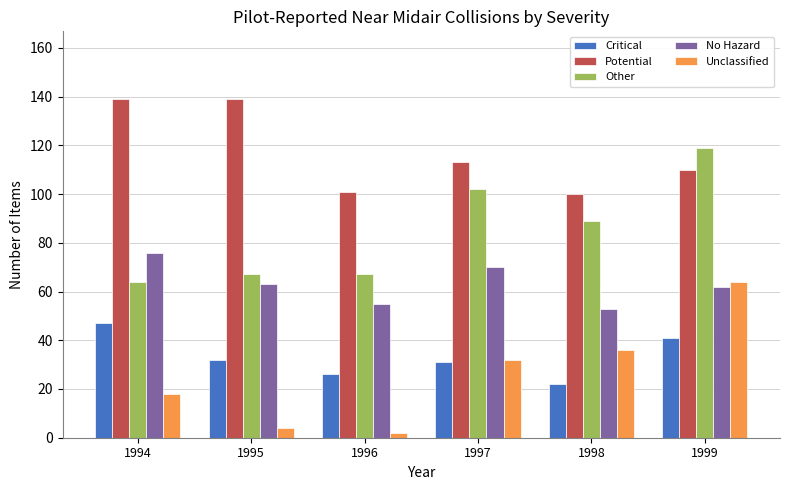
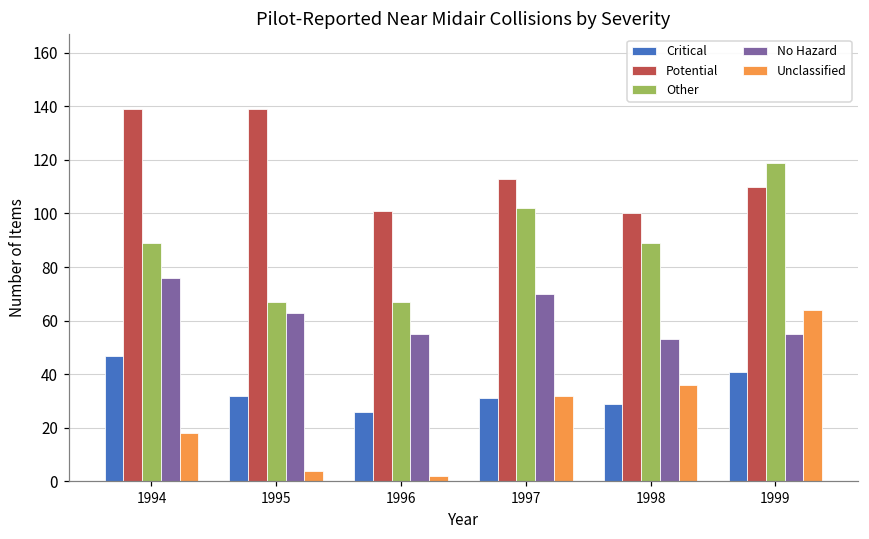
Other, 1994: 64 -> 89
Critical, 1998: 22 -> 29
No Hazard, 1999: 62 -> 55
